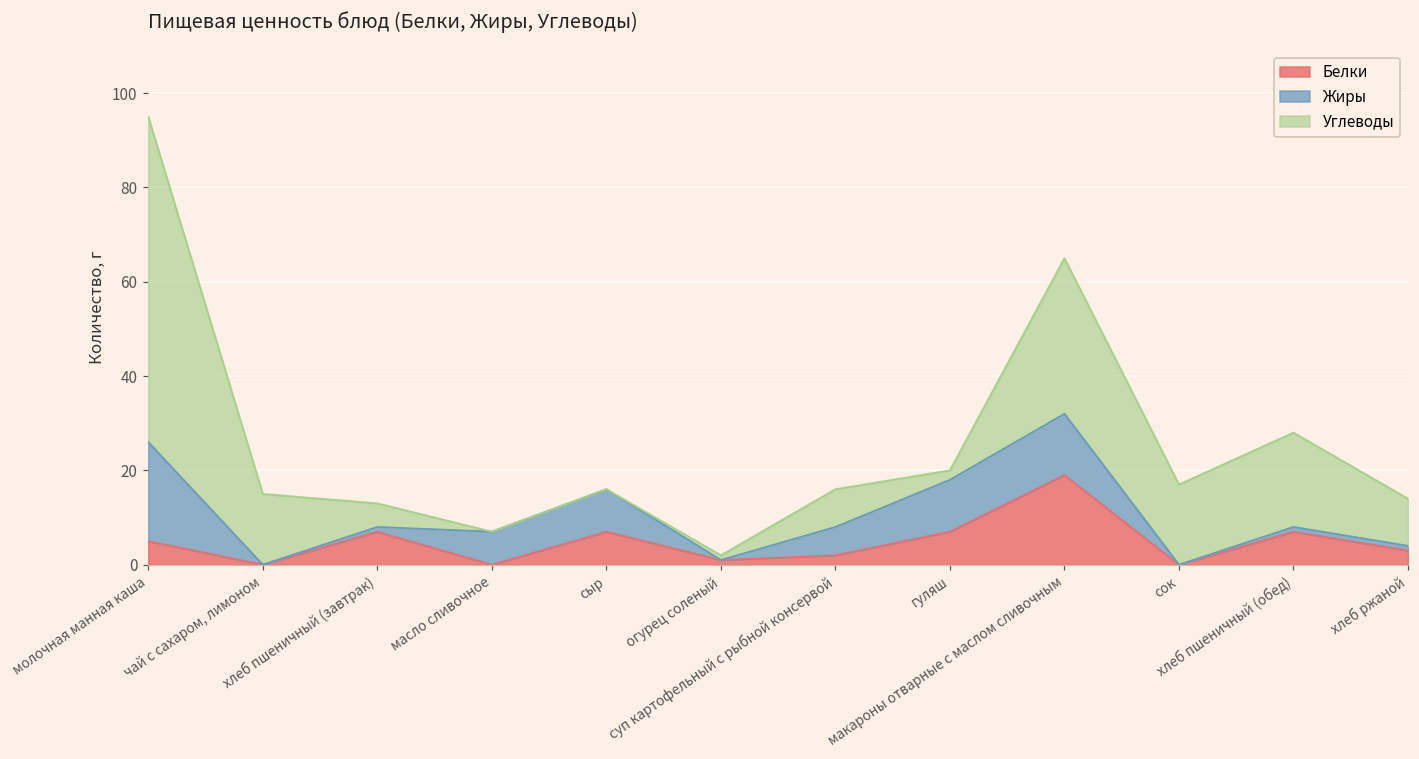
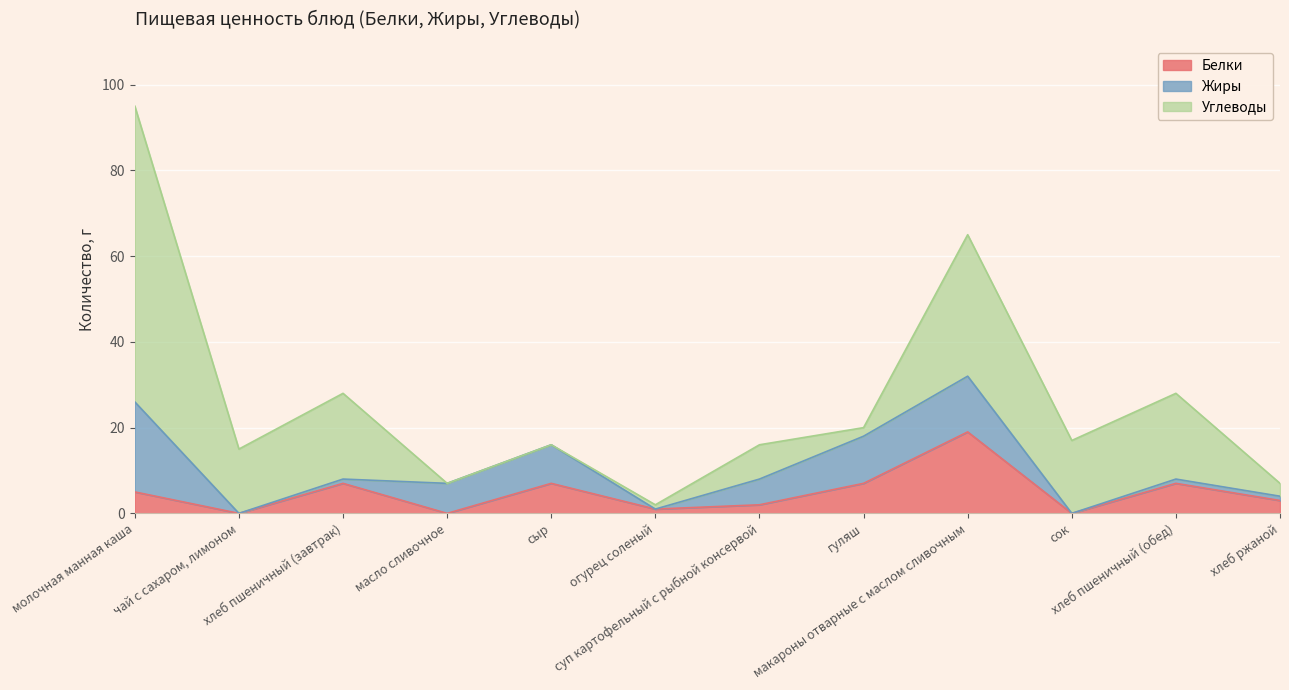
Углеводы, хлеб пшеничный (завтрак): 5 -> 20
Углеводы, хлеб ржаной: 10 -> 3
